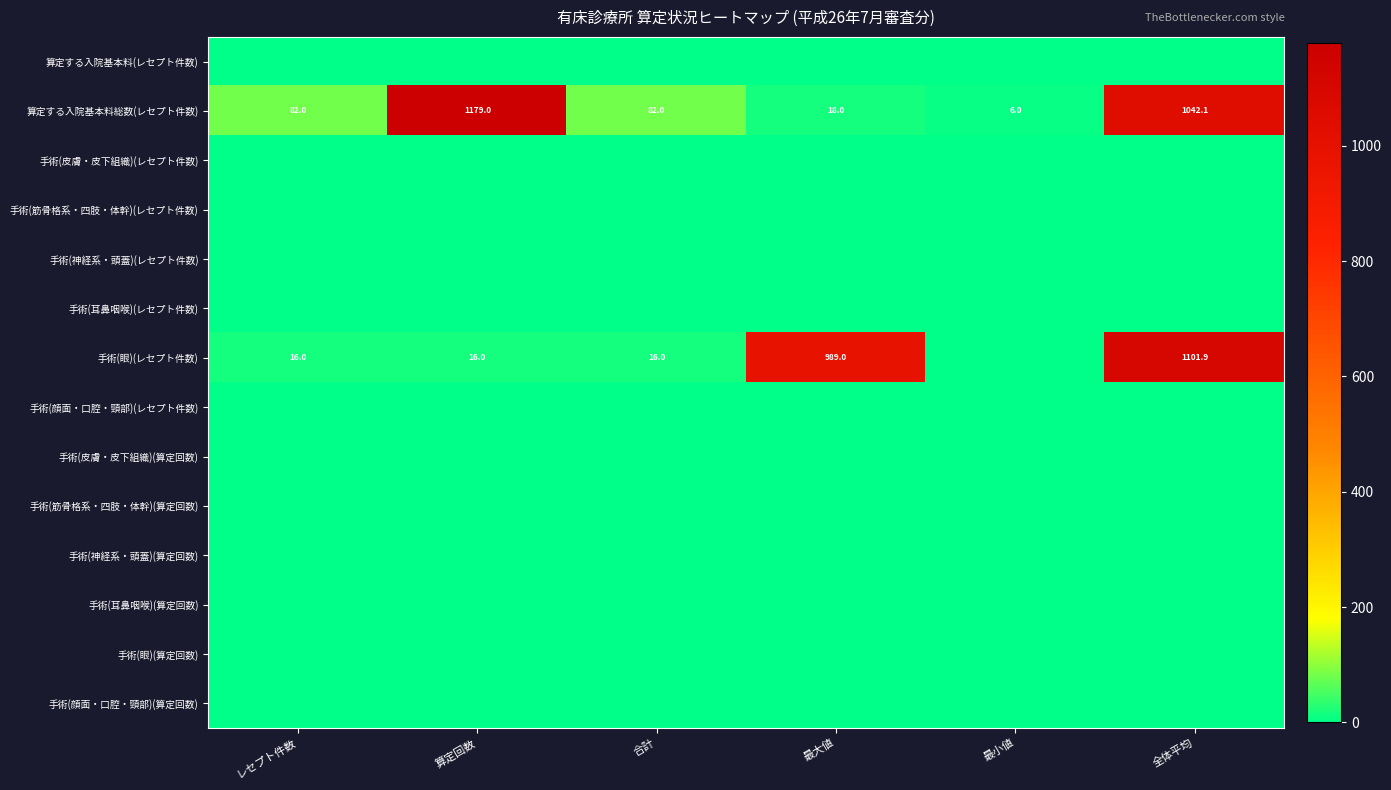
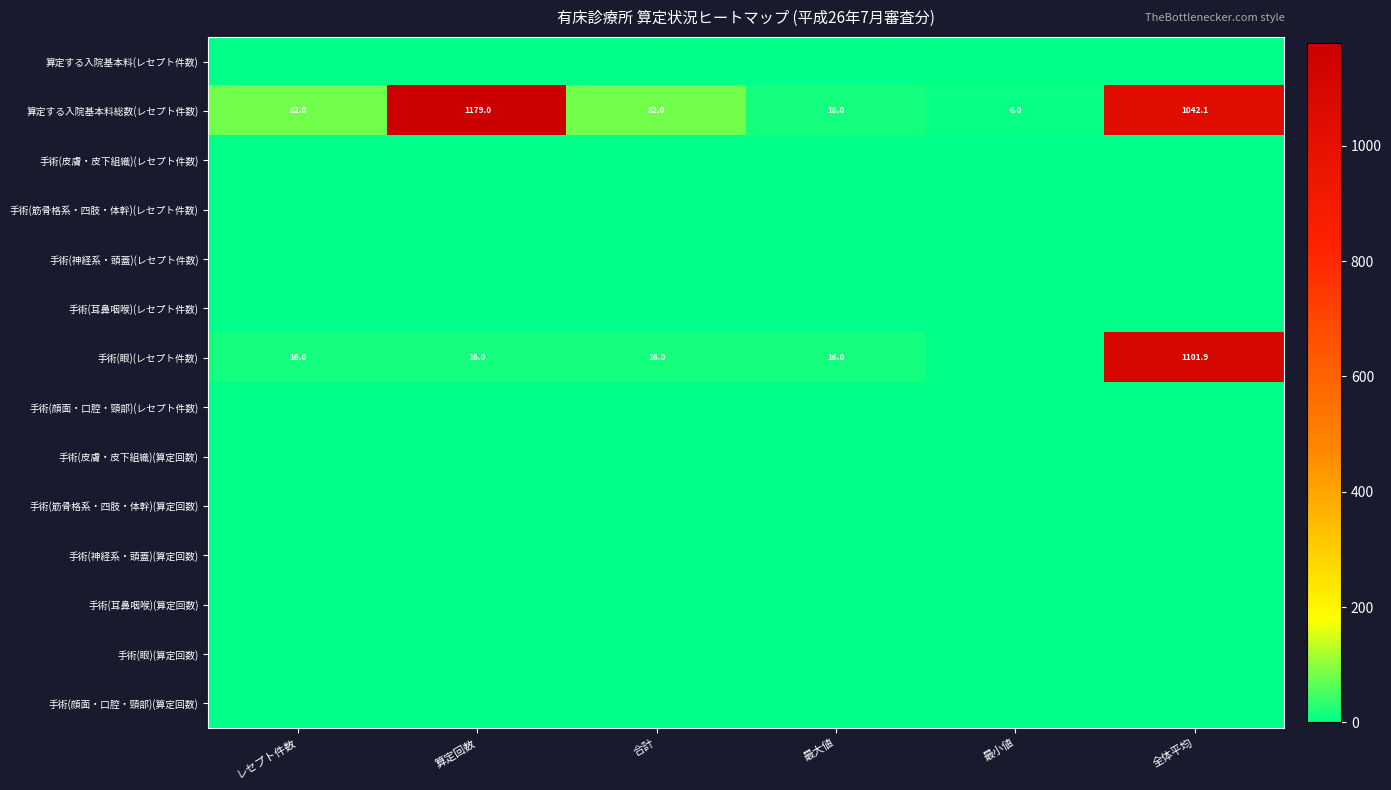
手術(眼)(レセプト件数), 最大値: 989.0 -> 16.0
